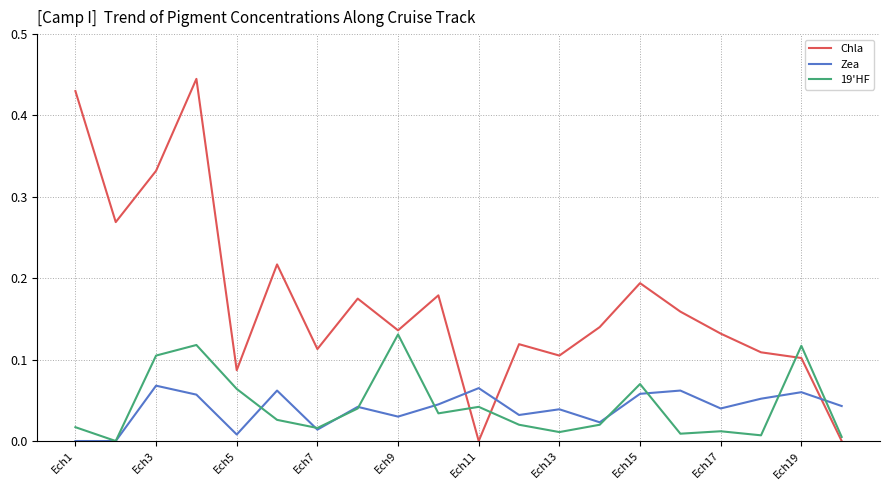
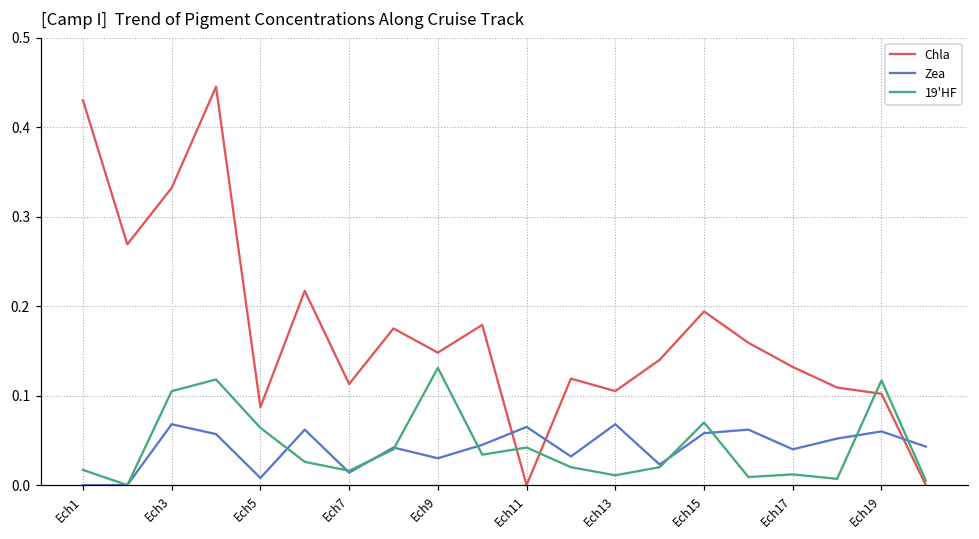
Chla, Ech9: 0.14 -> 0.15
Zea, Ech13: 0.04 -> 0.07
